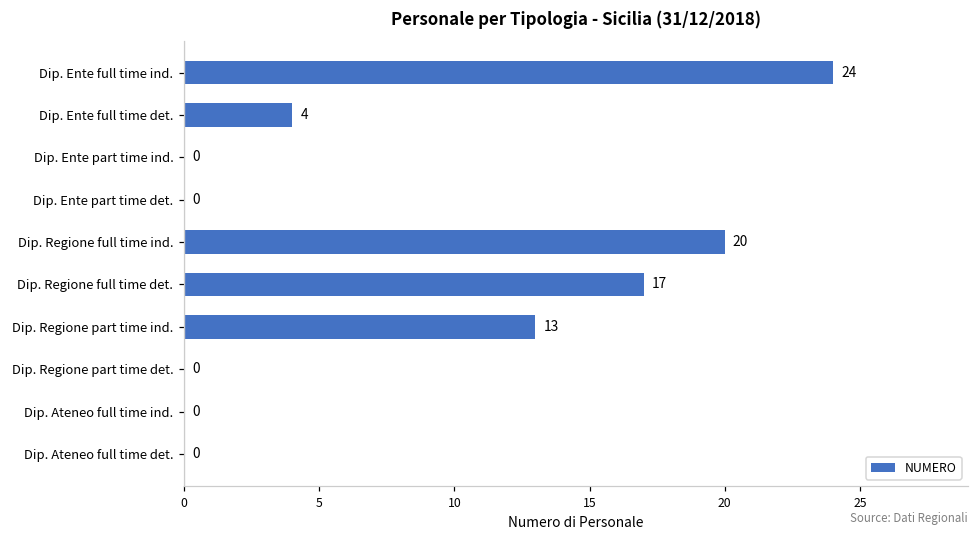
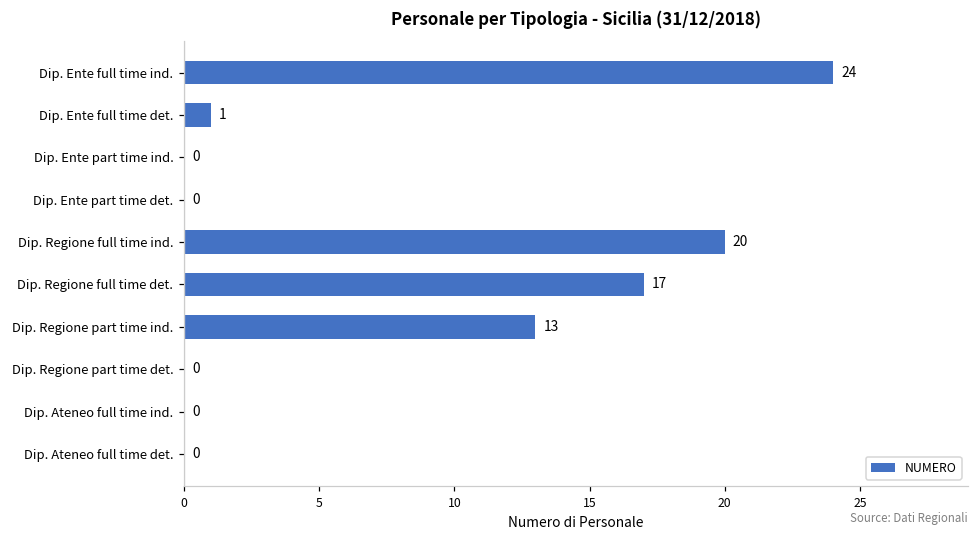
Dip. Ente full time det.: 4 -> 1
